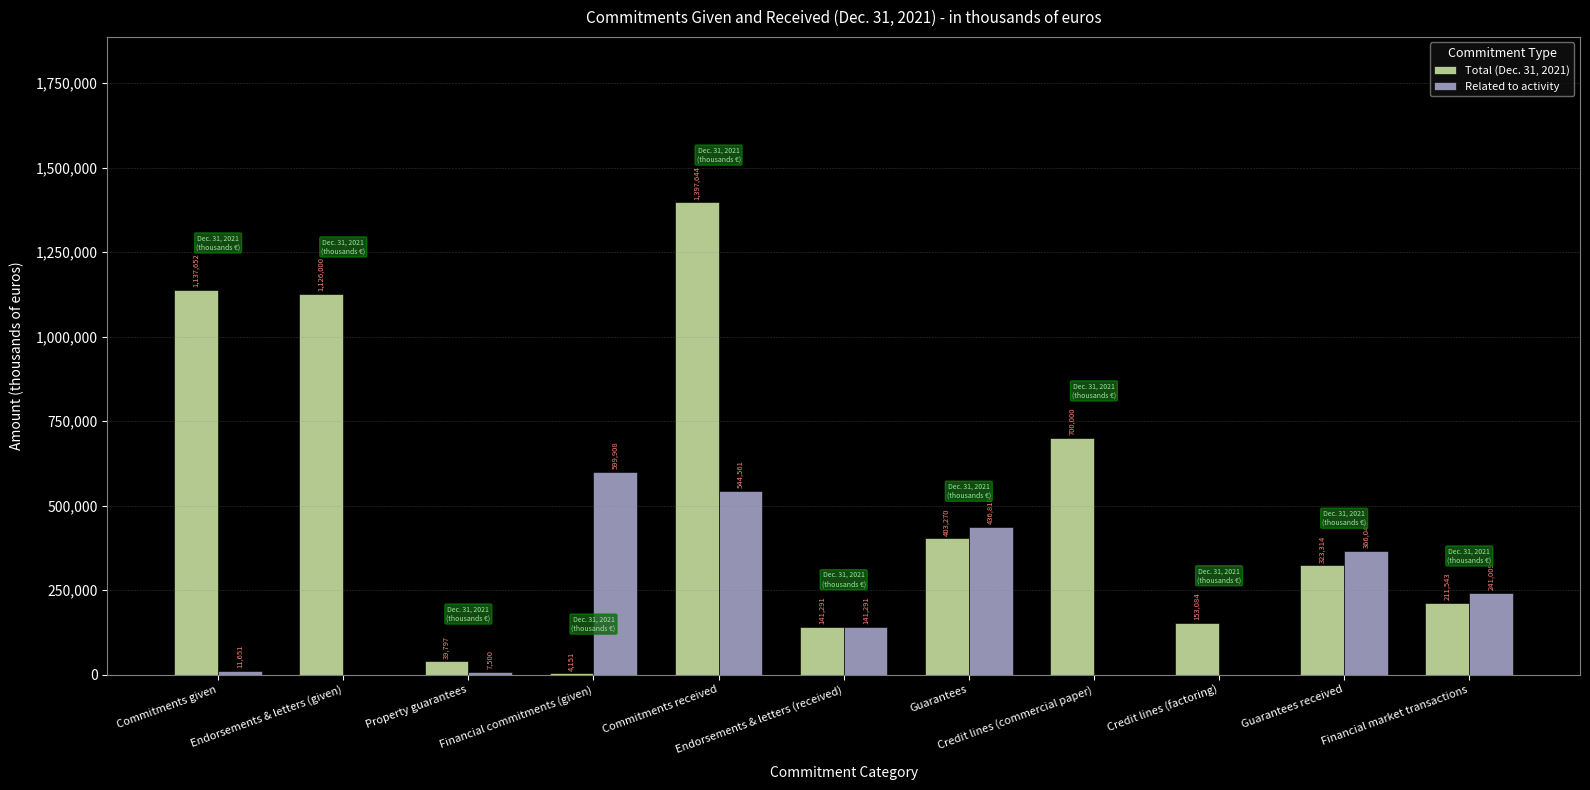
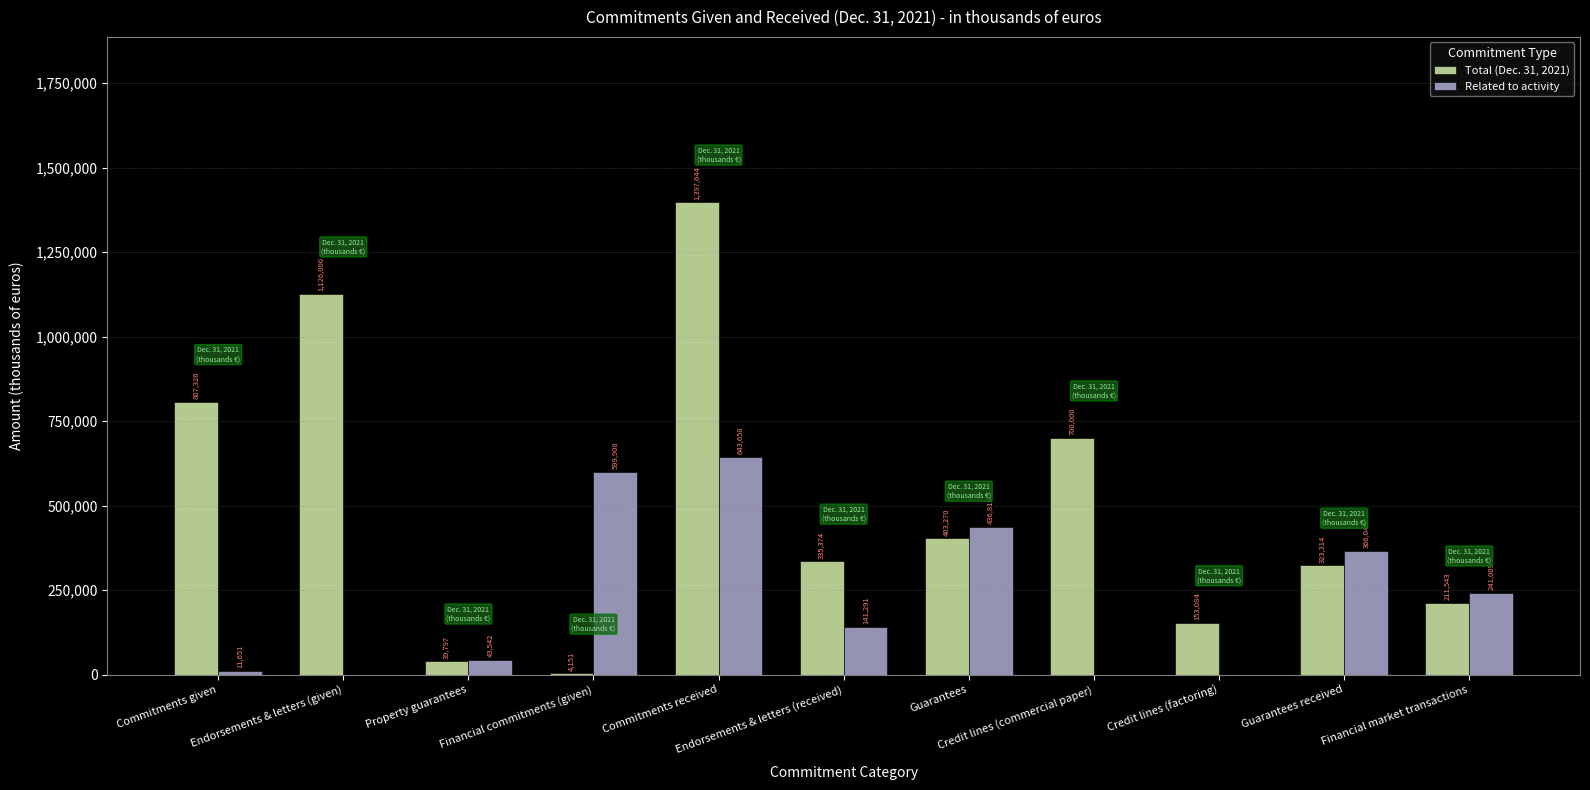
Total (Dec. 31, 2021), Commitments given: 1,137,652 -> 807,326
Related to activity, Property guarantees: 7,500 -> 43,542
Related to activity, Commitments received: 544,561 -> 643,658
Total (Dec. 31, 2021), Endorsements & letters (received): 141,291 -> 335,374
